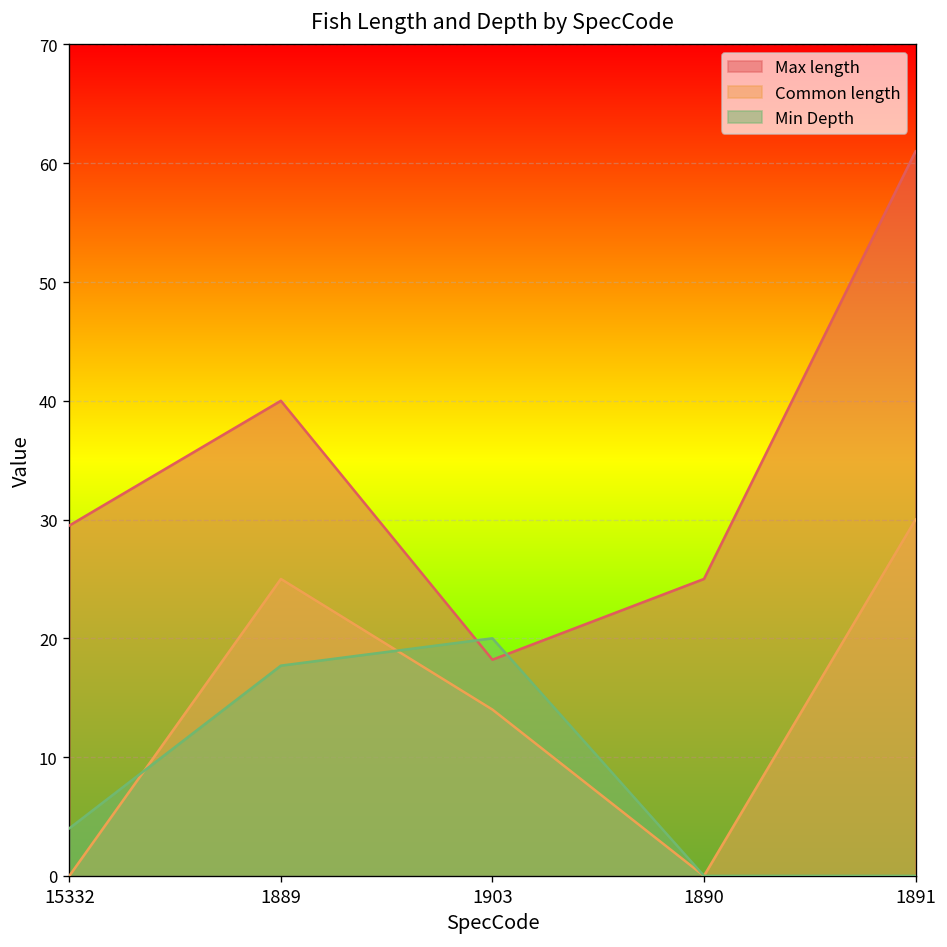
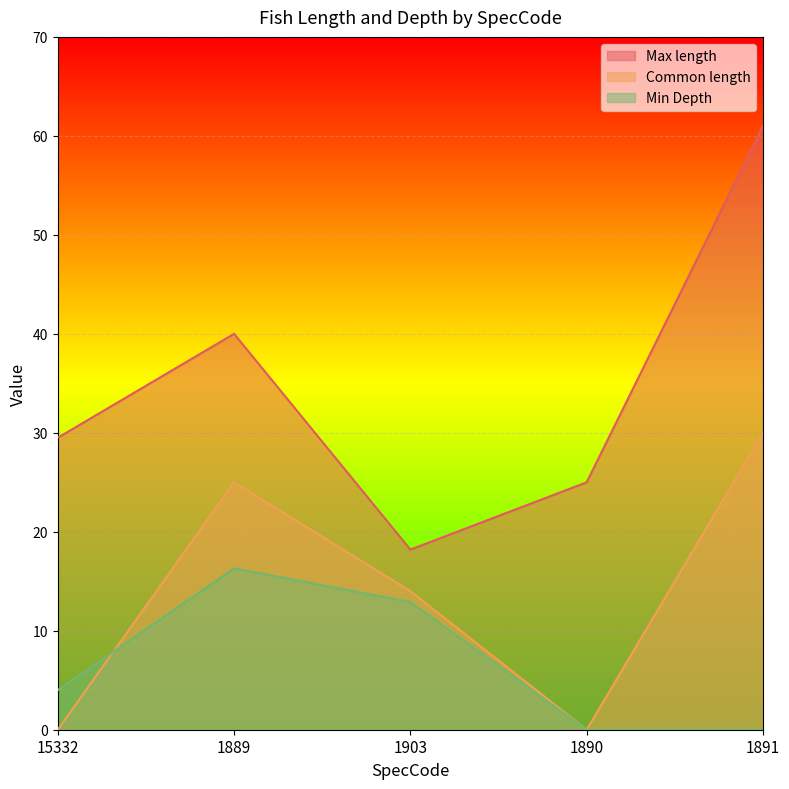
Min Depth, 1889: 18 -> 16
Min Depth, 1903: 20 -> 13
